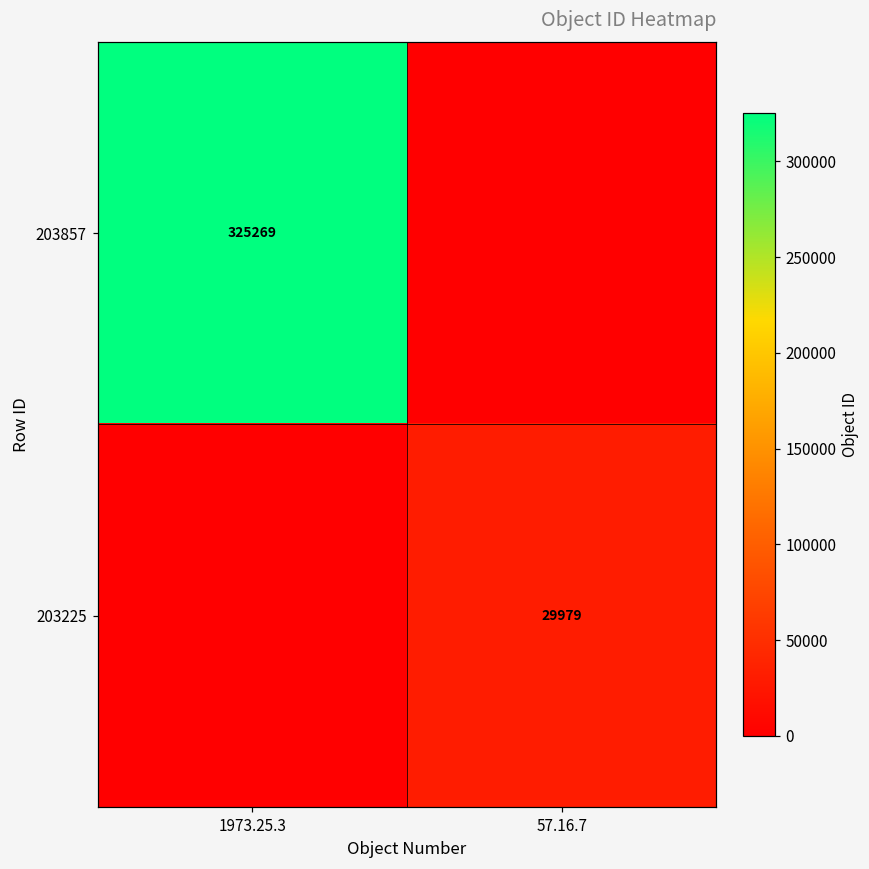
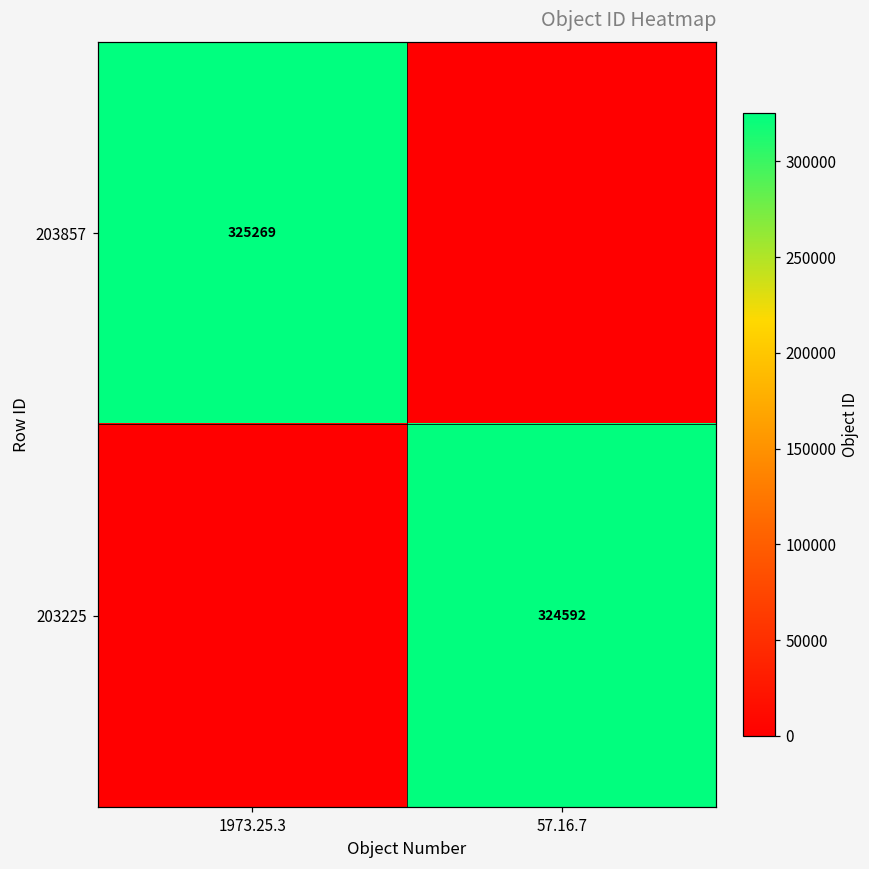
203225, 57.16.7: 29979 -> 324592
